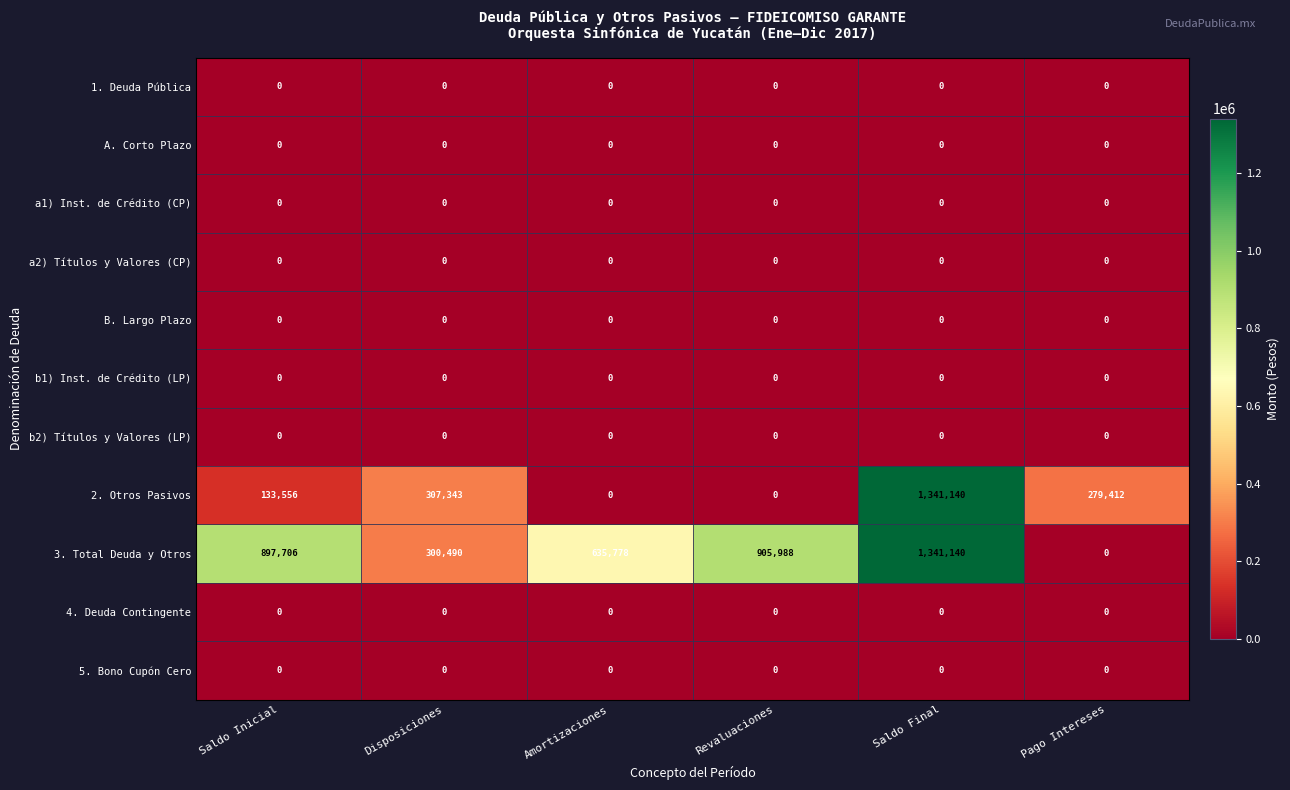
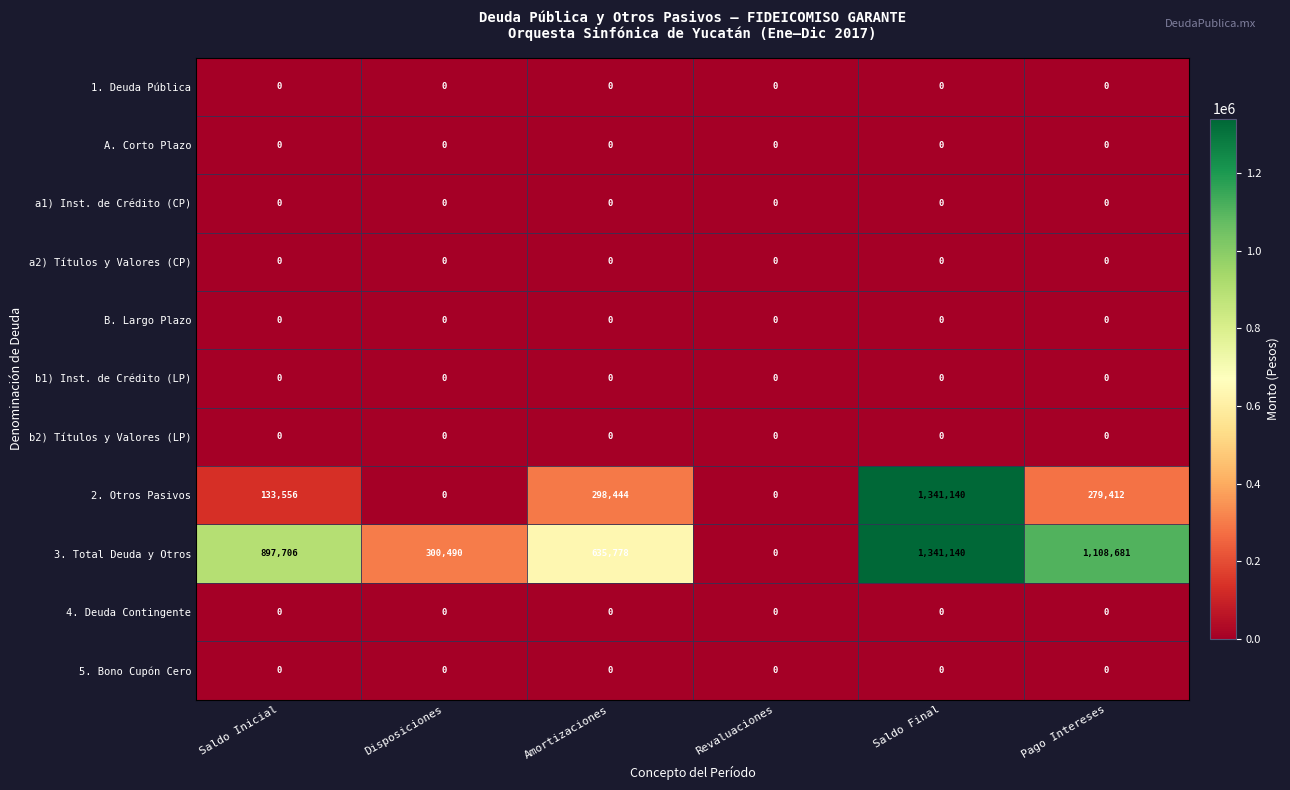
2. Otros Pasivos, Disposiciones: 307,343 -> 0
2. Otros Pasivos, Amortizaciones: 0 -> 298,444
3. Total Deuda y Otros, Revaluaciones: 905,988 -> 0
3. Total Deuda y Otros, Pago Intereses: 0 -> 1,108,681
